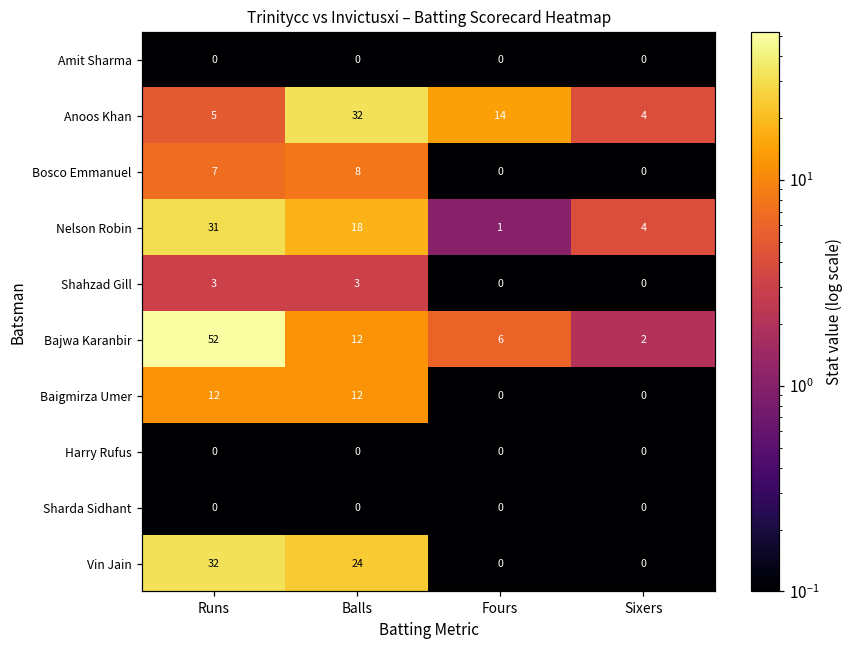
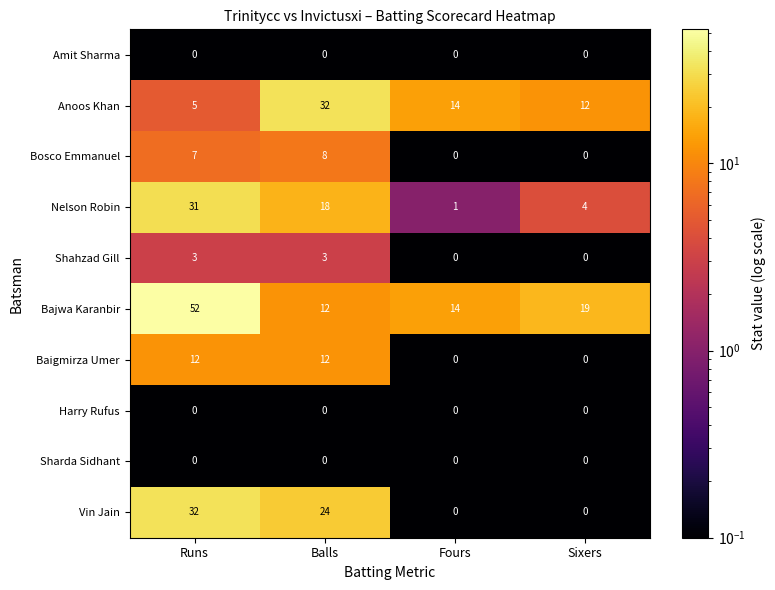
Anoos Khan, Sixers: 4 -> 12
Bajwa Karanbir, Fours: 6 -> 14
Bajwa Karanbir, Sixers: 2 -> 19
